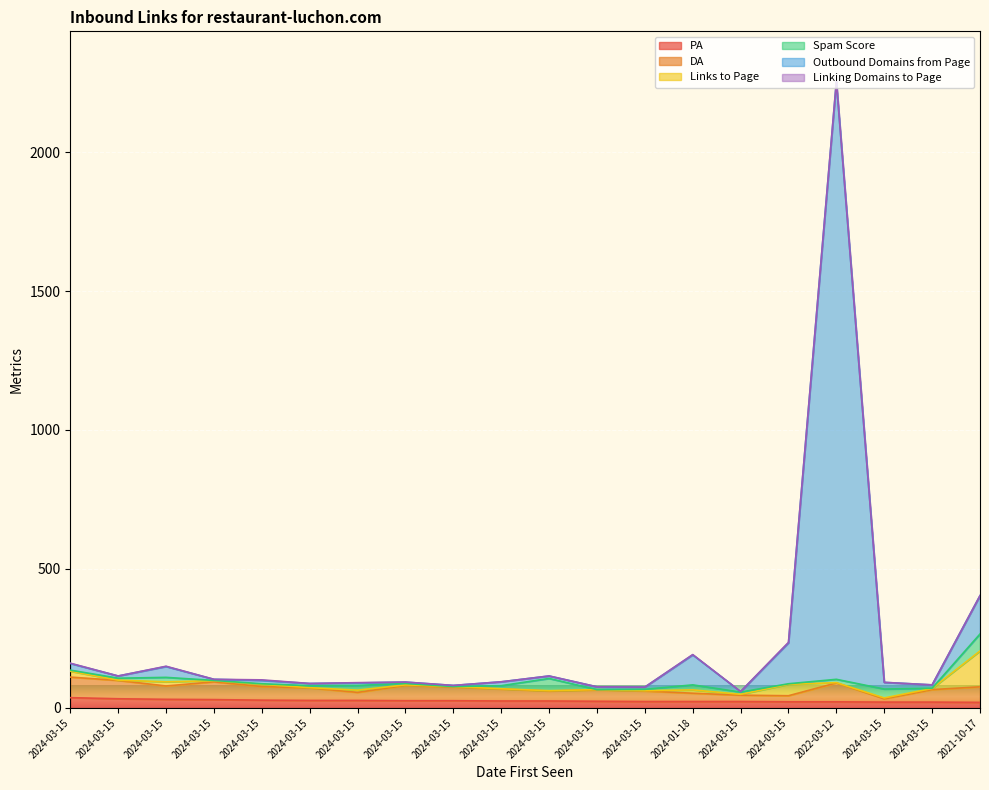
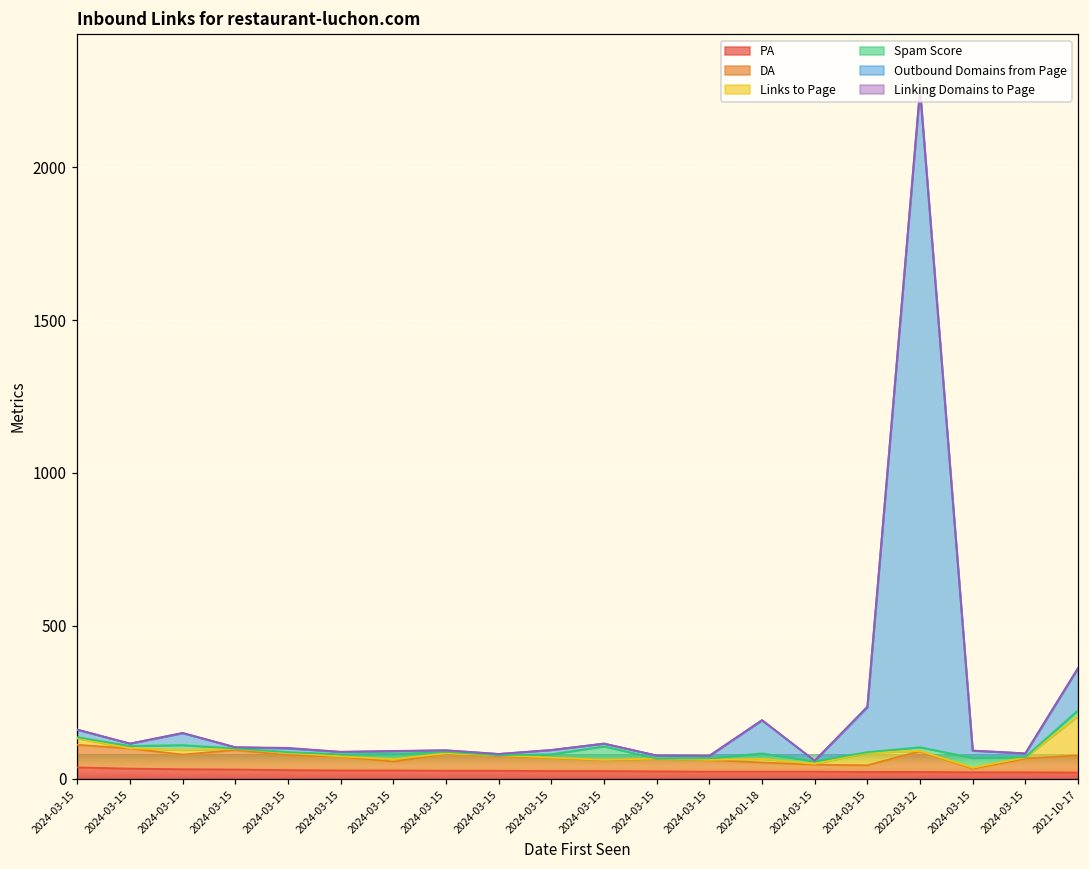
Spam Score, 2021-10-17: 60 -> 20
